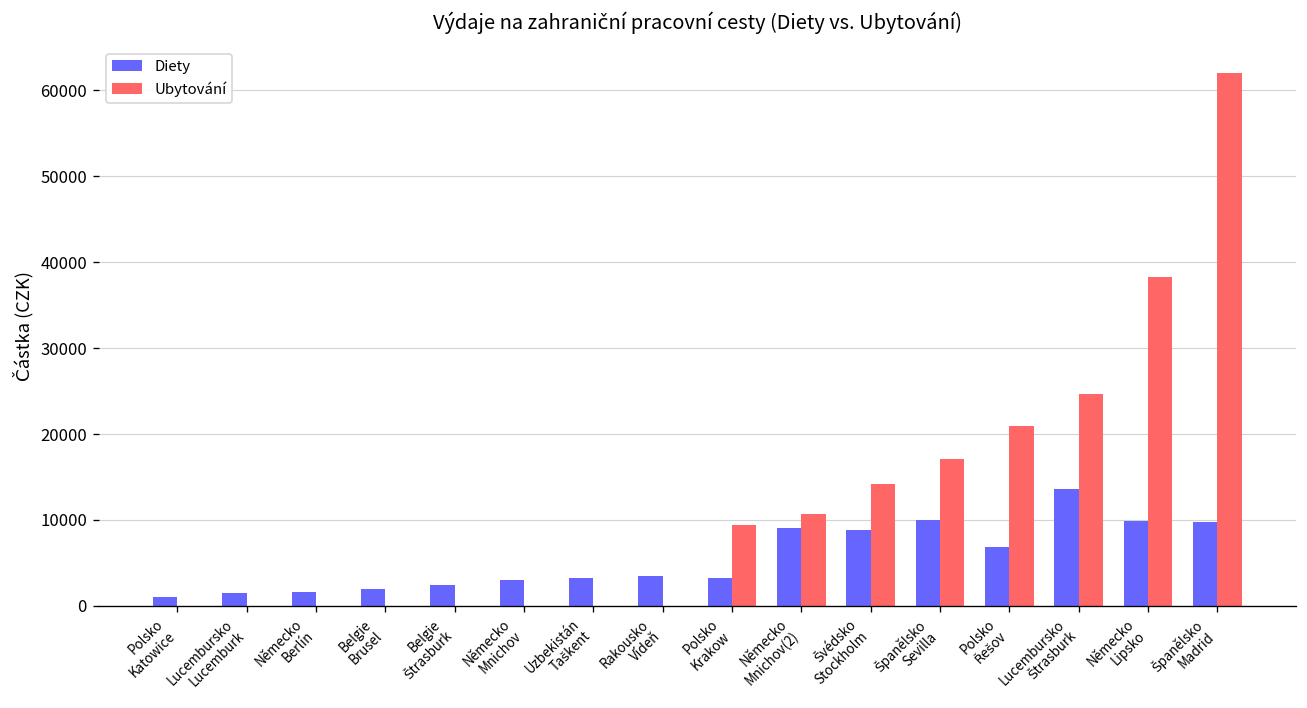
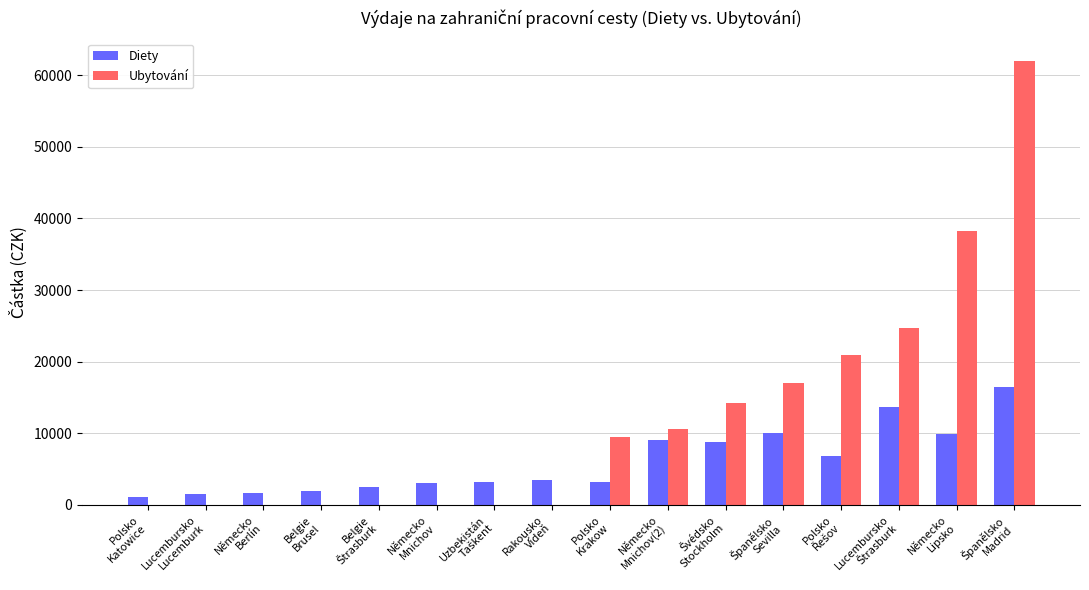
Diety, Španělsko Madrid: 10000 -> 17000
